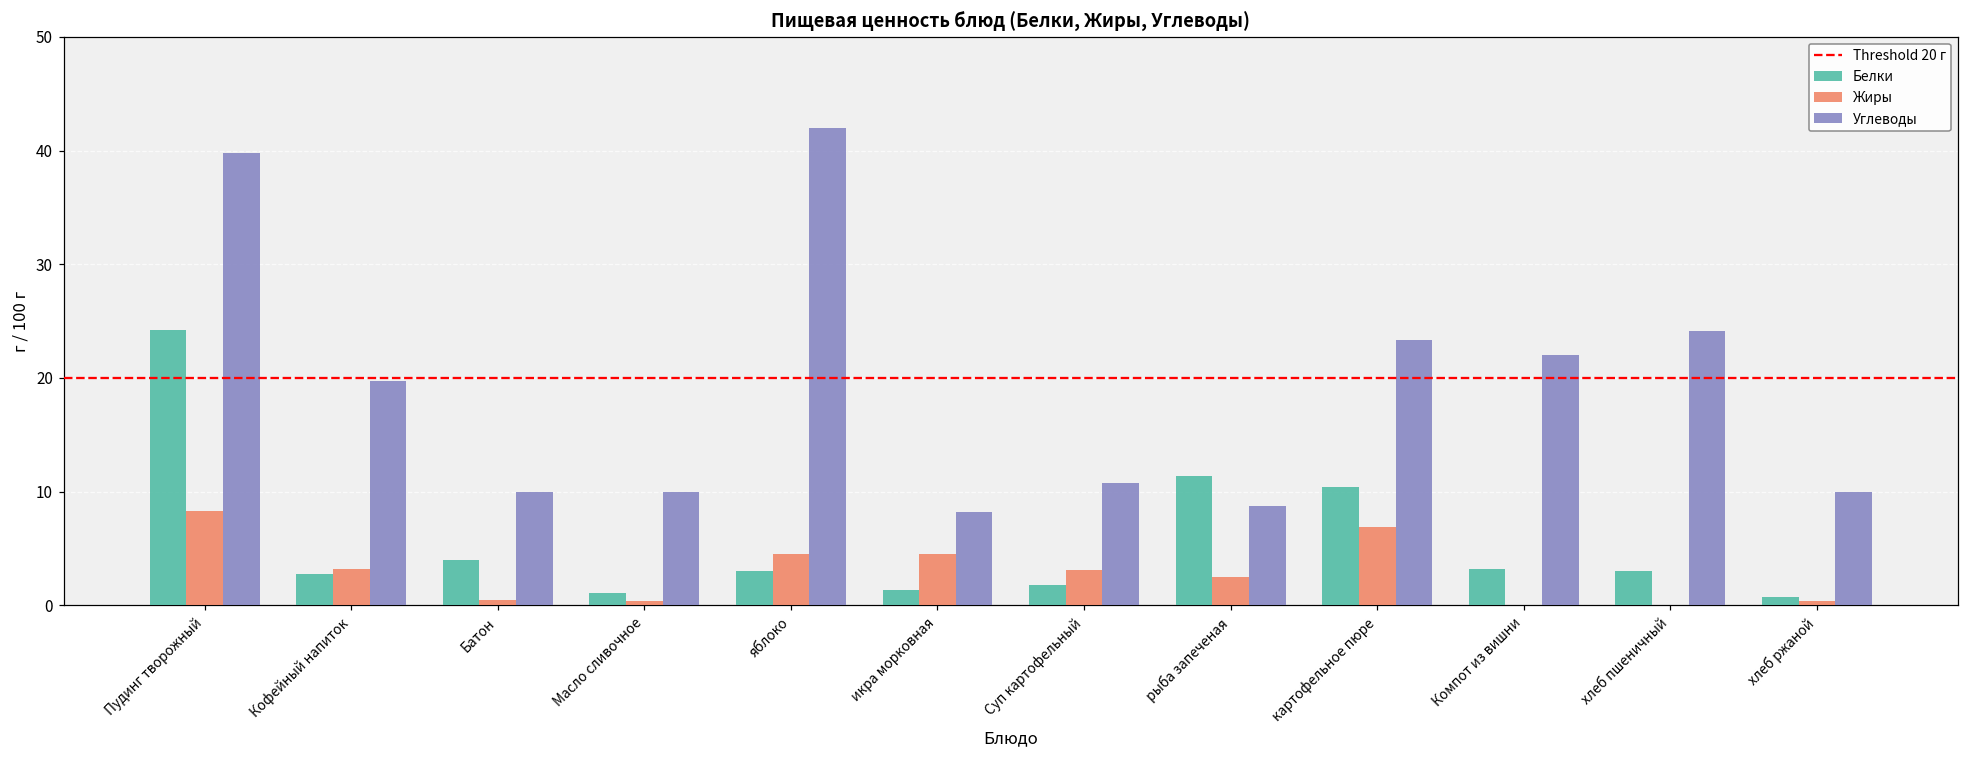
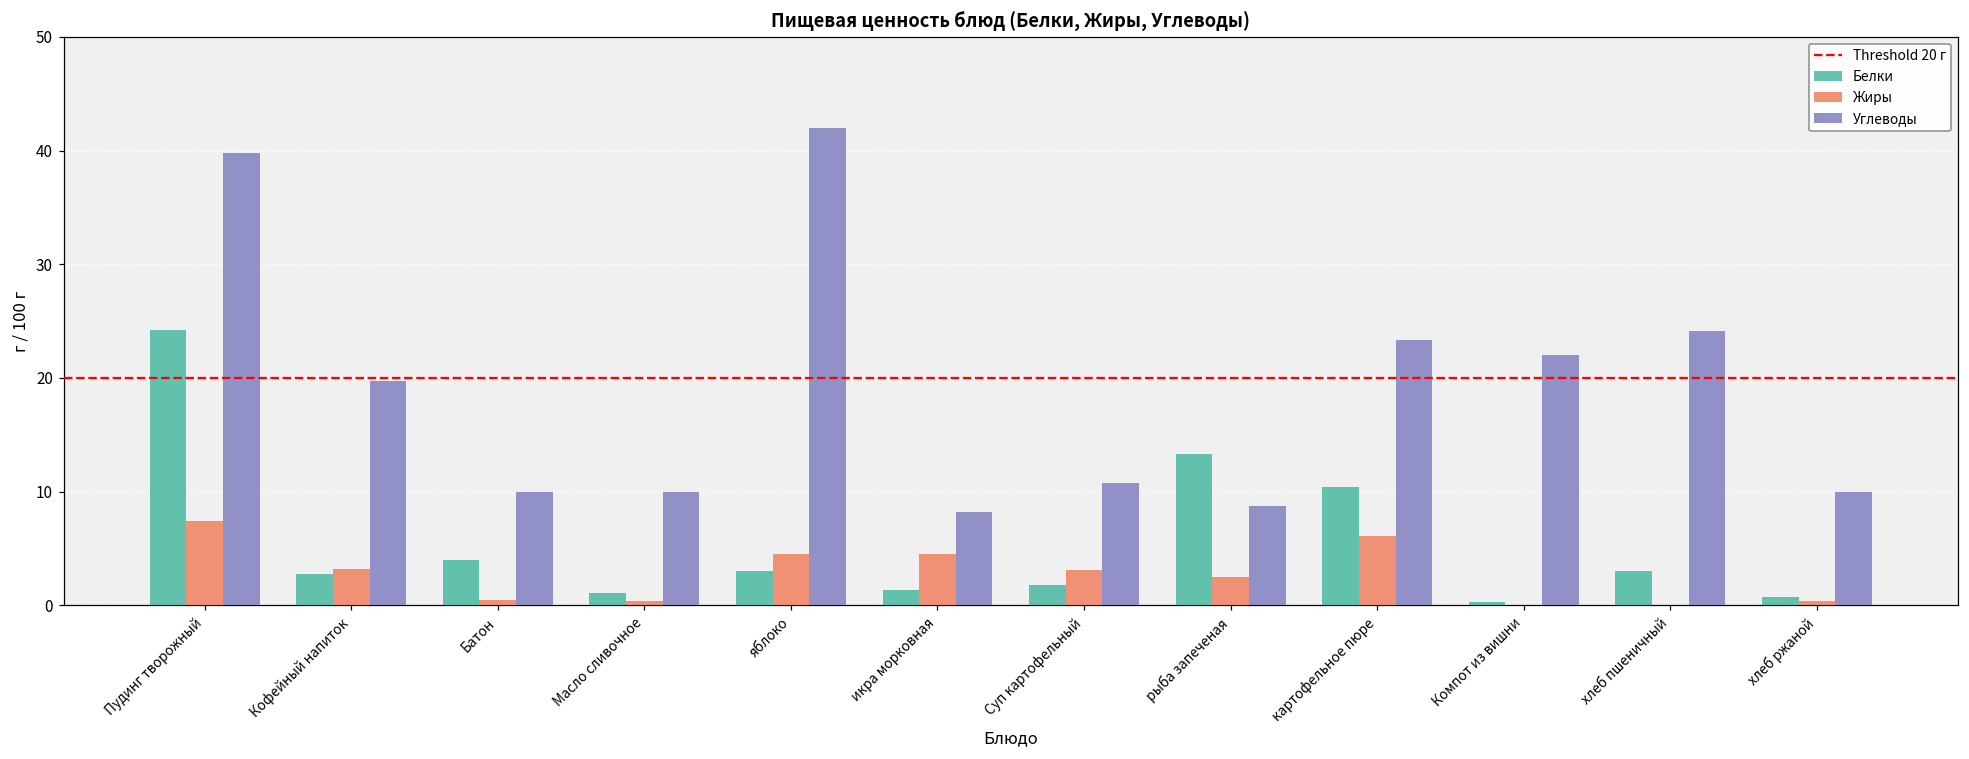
Жиры, Пудинг творожный: 8.3 -> 7.4
Белки, рыба запеченая: 11.4 -> 13.3
Жиры, картофельное пюре: 6.9 -> 6.1
Белки, Компот из вишни: 3.2 -> 0.3
